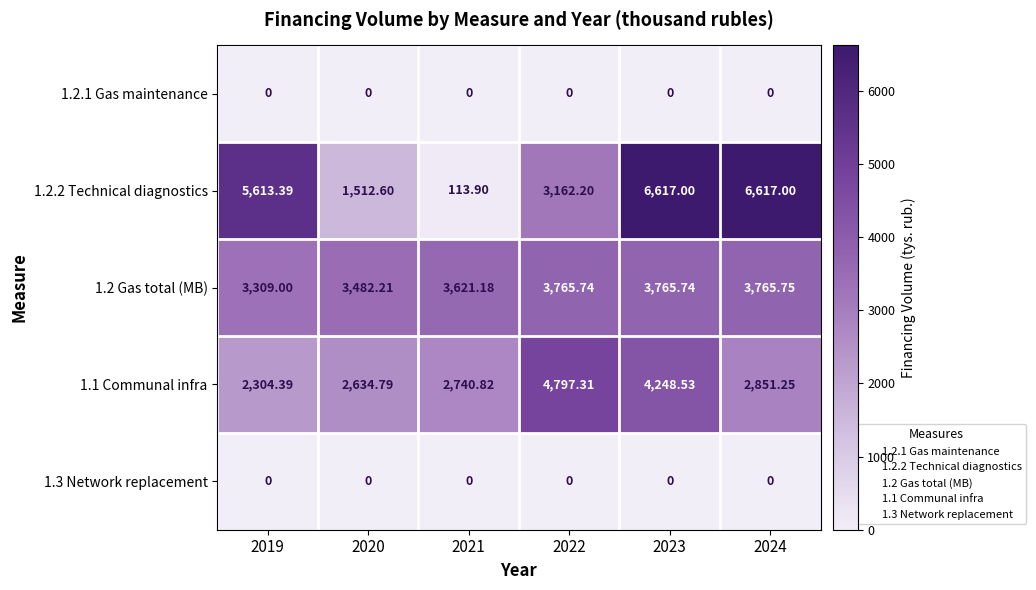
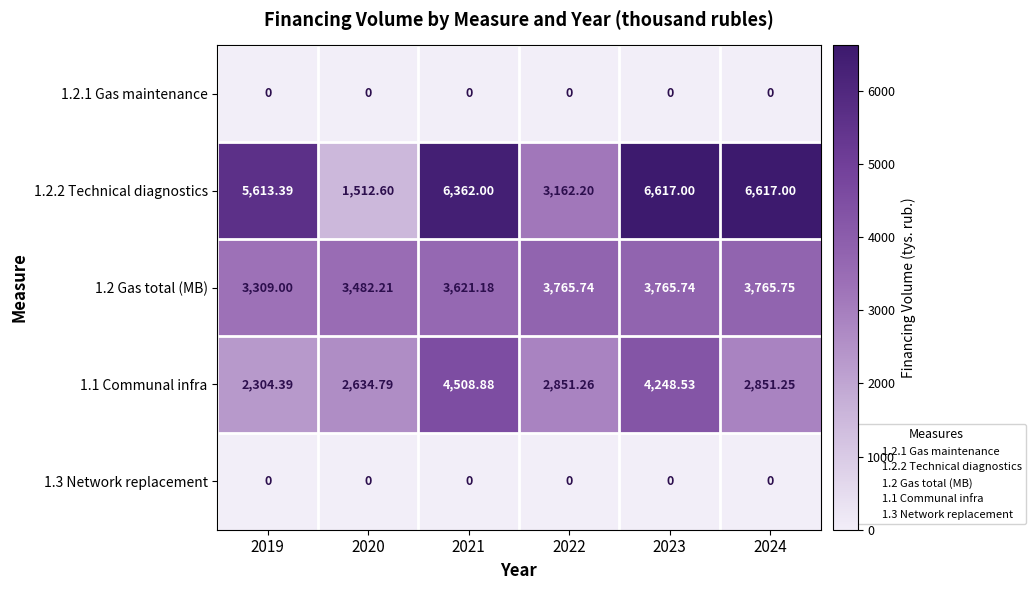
1.2.2 Technical diagnostics, 2021: 113.90 -> 6,362.00
1.1 Communal infra, 2021: 2,740.82 -> 4,508.88
1.1 Communal infra, 2022: 4,797.31 -> 2,851.26
